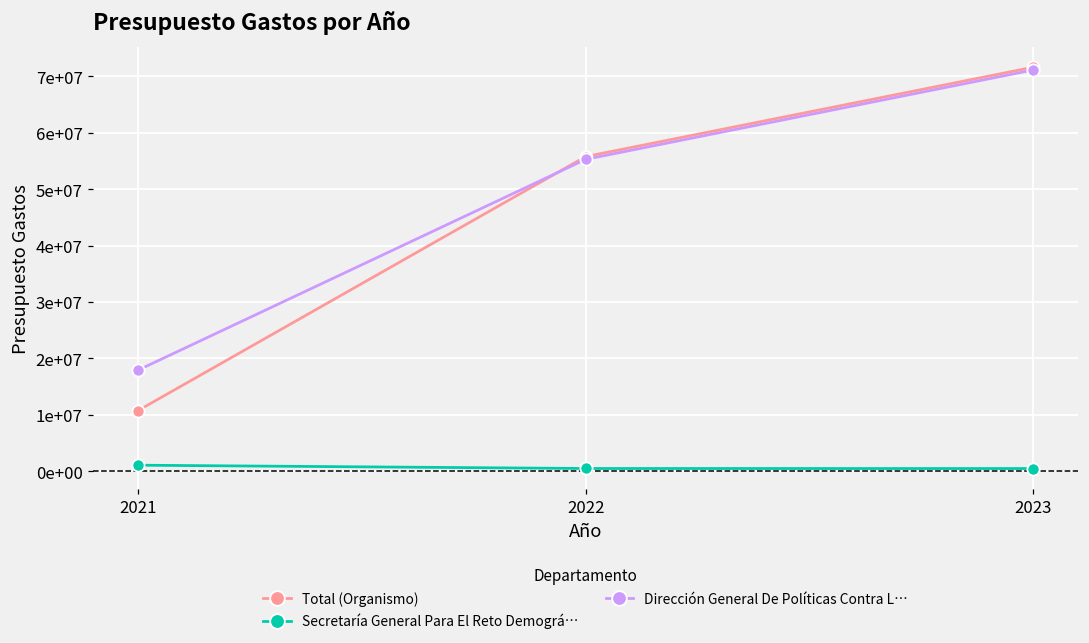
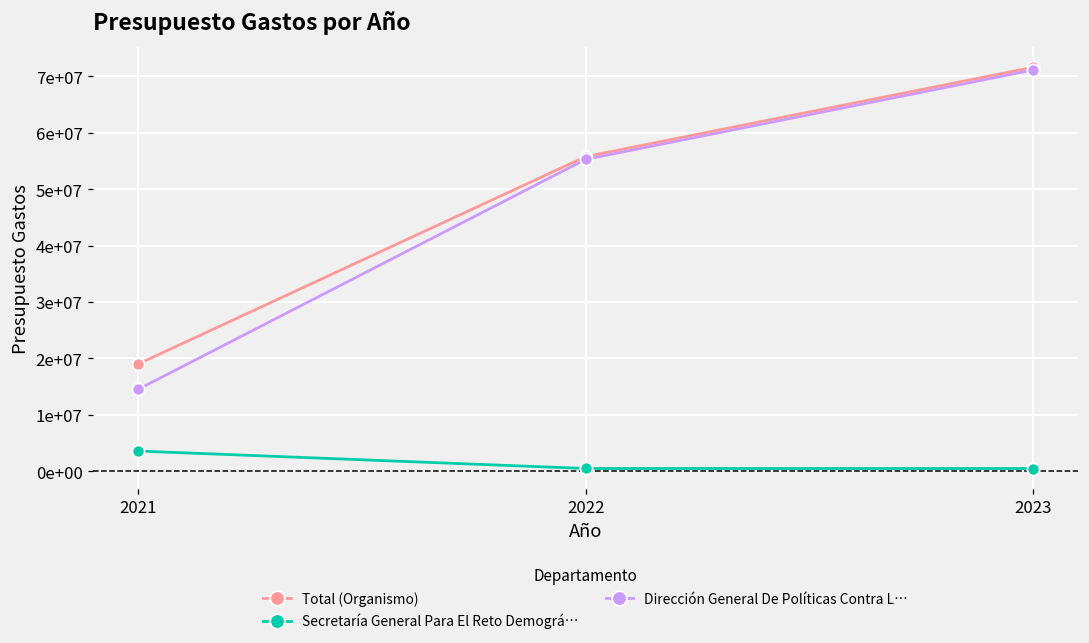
Total (Organismo), 2021: 11000000 -> 19000000
Secretaría General Para El Reto Demográ…, 2021: 1000000 -> 4000000
Dirección General De Políticas Contra L…, 2021: 18000000 -> 15000000
